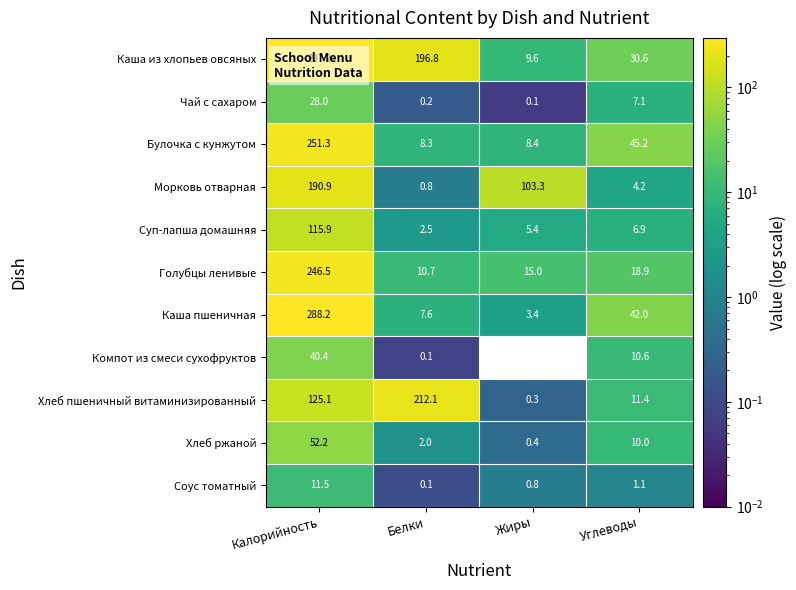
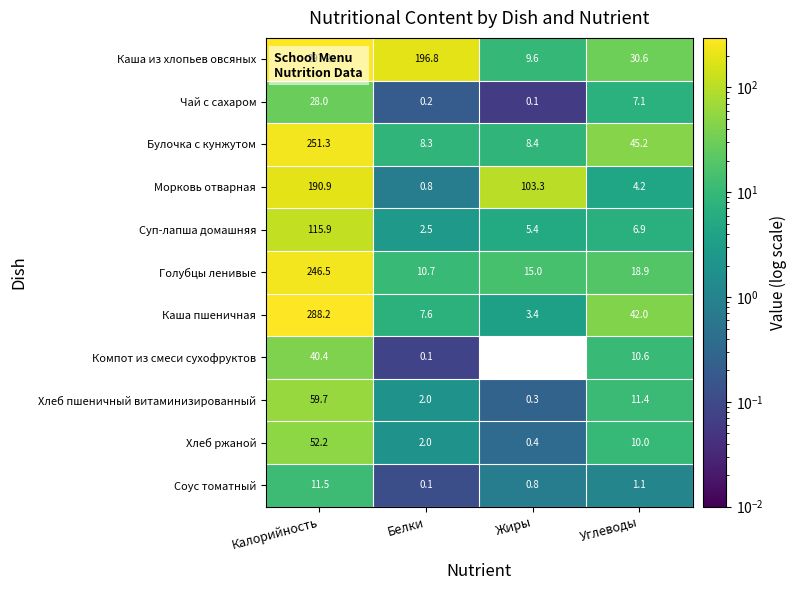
Хлеб пшеничный витаминизированный, Калорийность: 125.1 -> 59.7
Хлеб пшеничный витаминизированный, Белки: 212.1 -> 2.0
